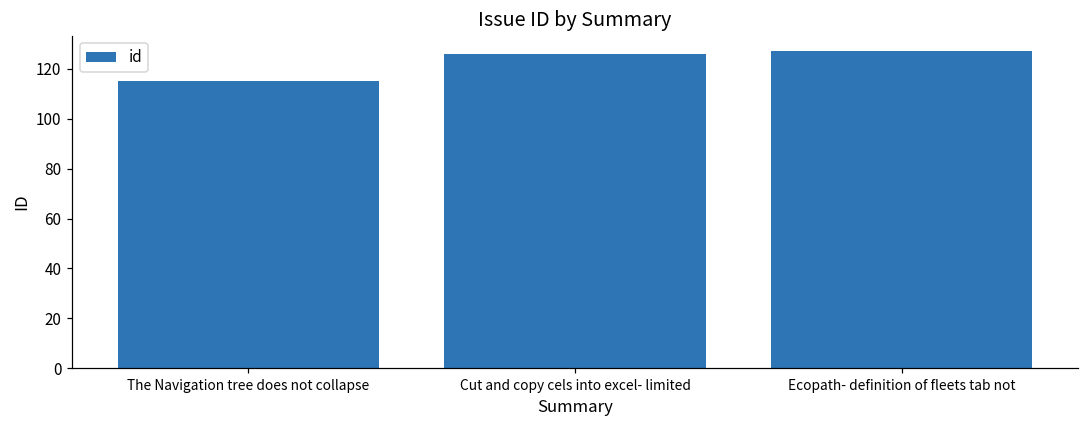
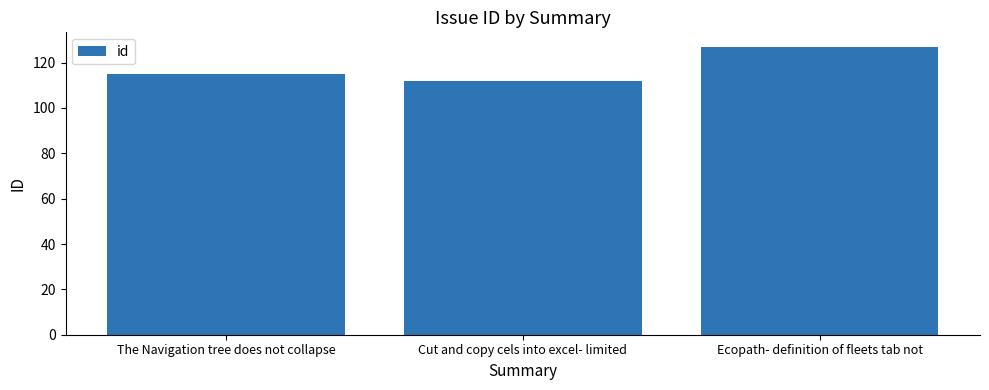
Cut and copy cels into excel- limited: 126 -> 112
